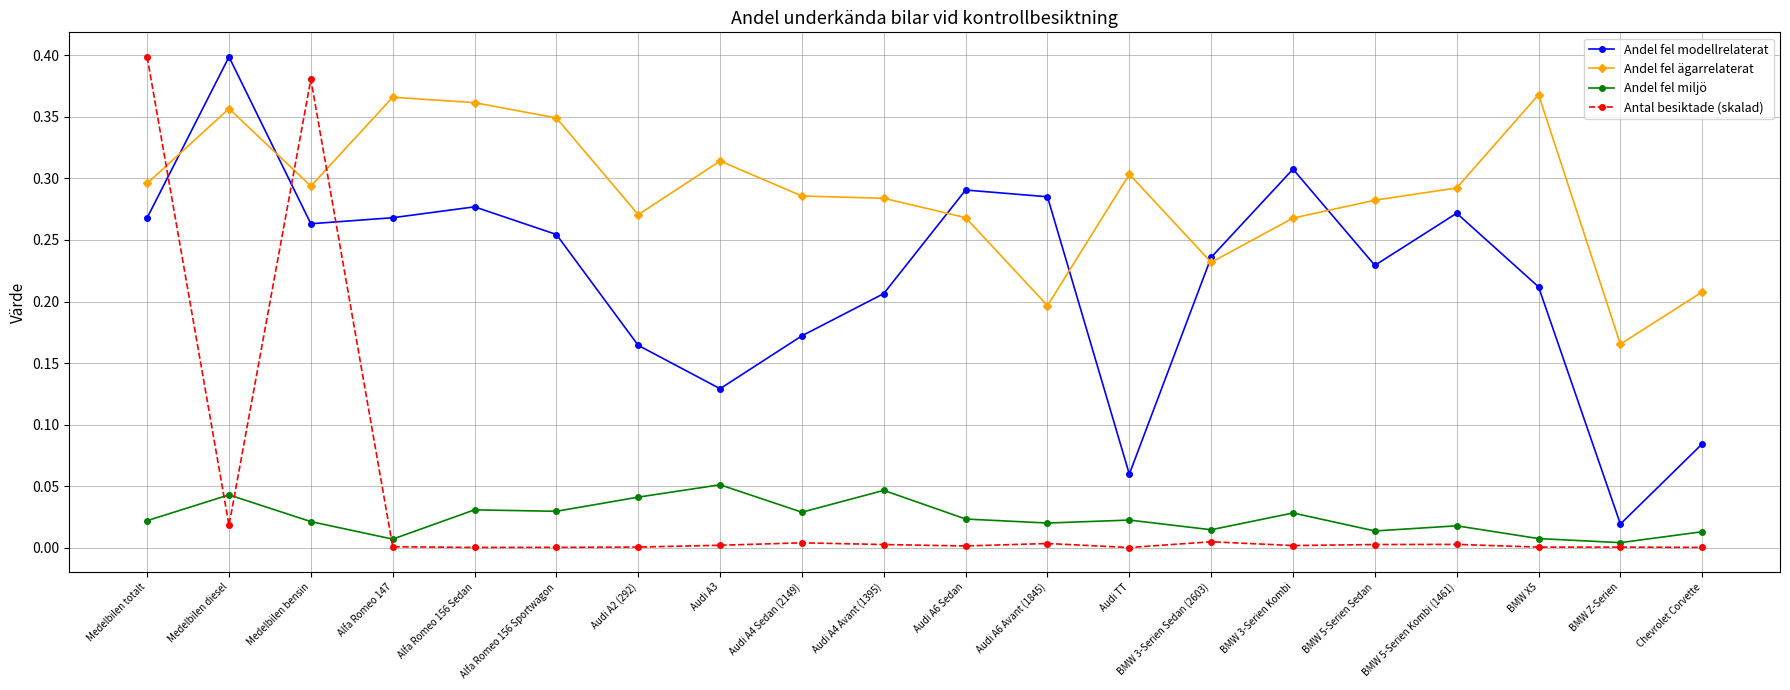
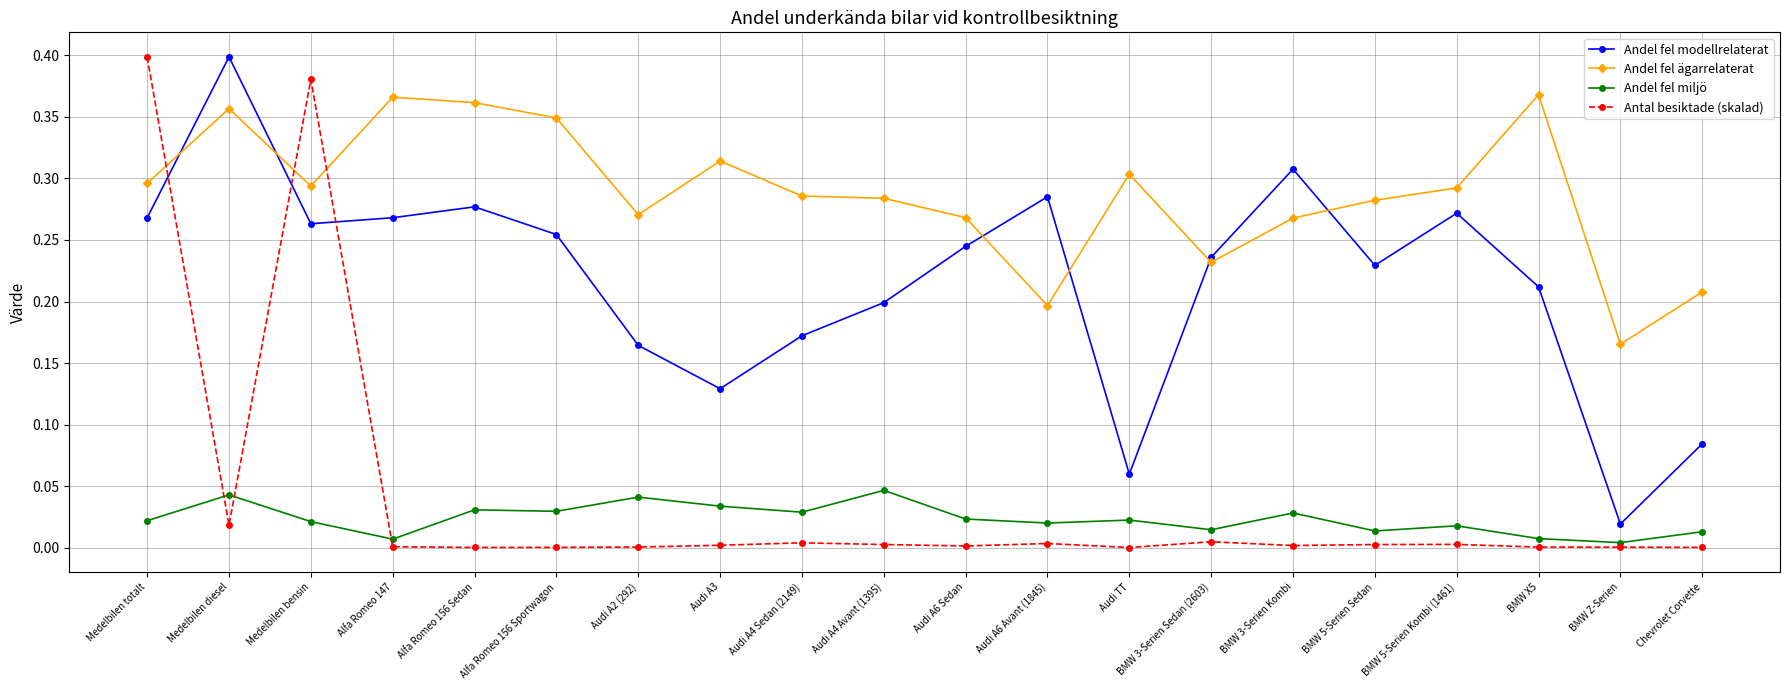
Andel fel miljö, Audi A3: 0.051 -> 0.034
Andel fel modellrelaterat, Audi A4 Avant (1395): 0.206 -> 0.199
Andel fel modellrelaterat, Audi A6 Sedan: 0.291 -> 0.245
